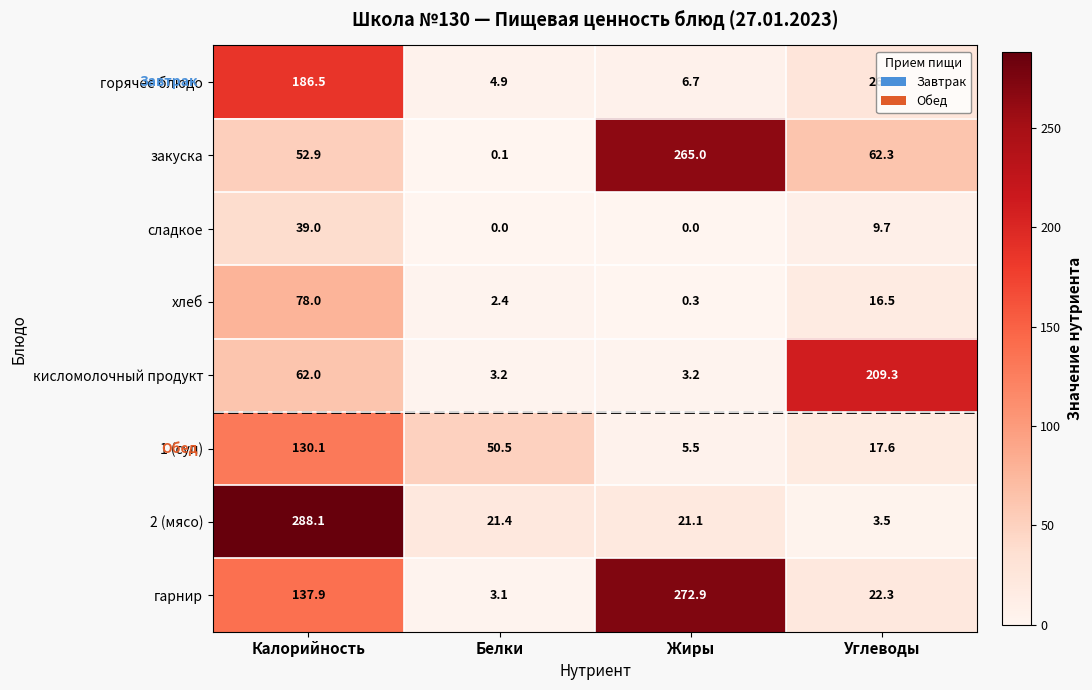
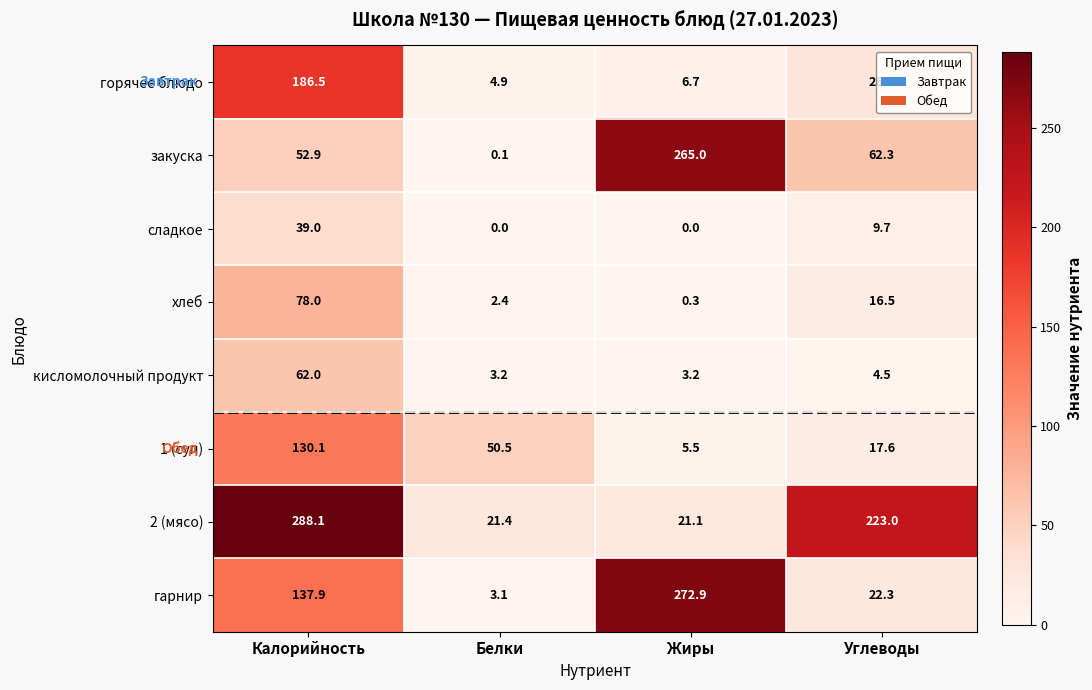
кисломолочный продукт, Углеводы: 209.3 -> 4.5
2 (мясо), Углеводы: 3.5 -> 223.0
